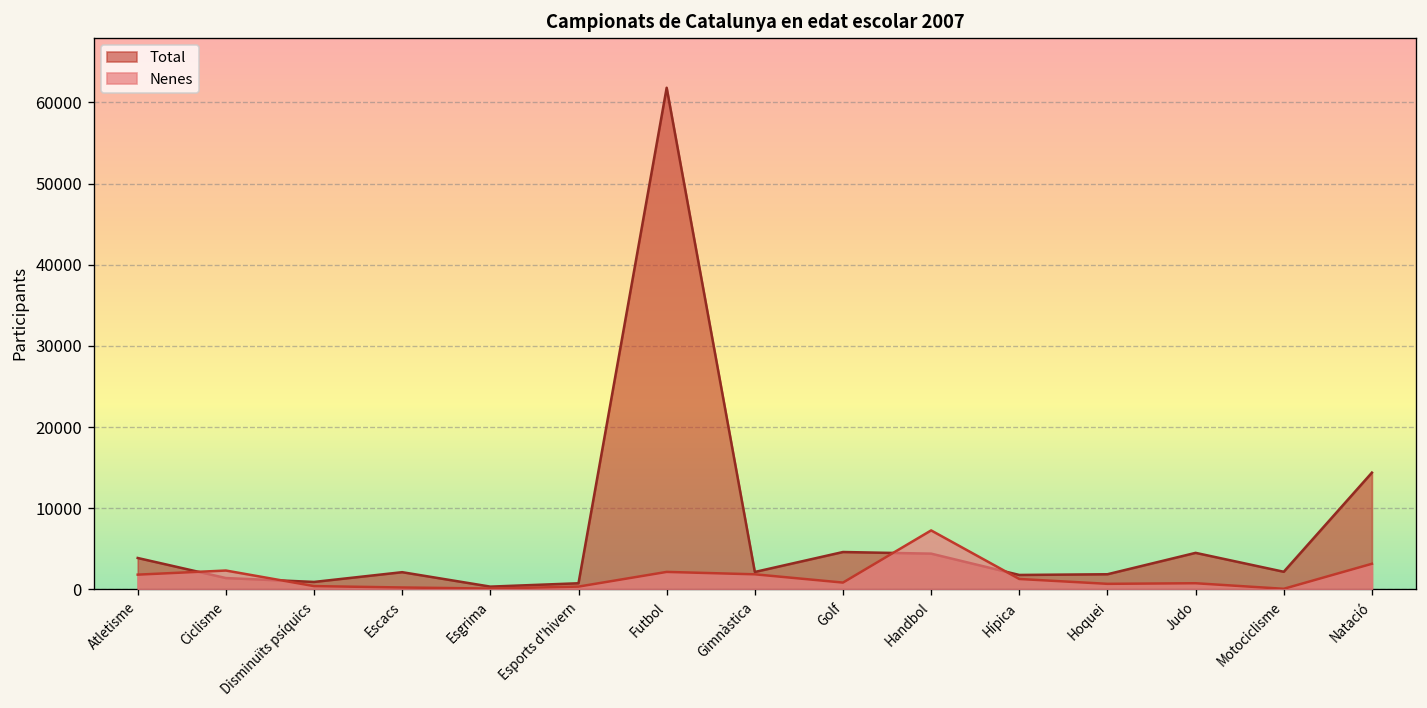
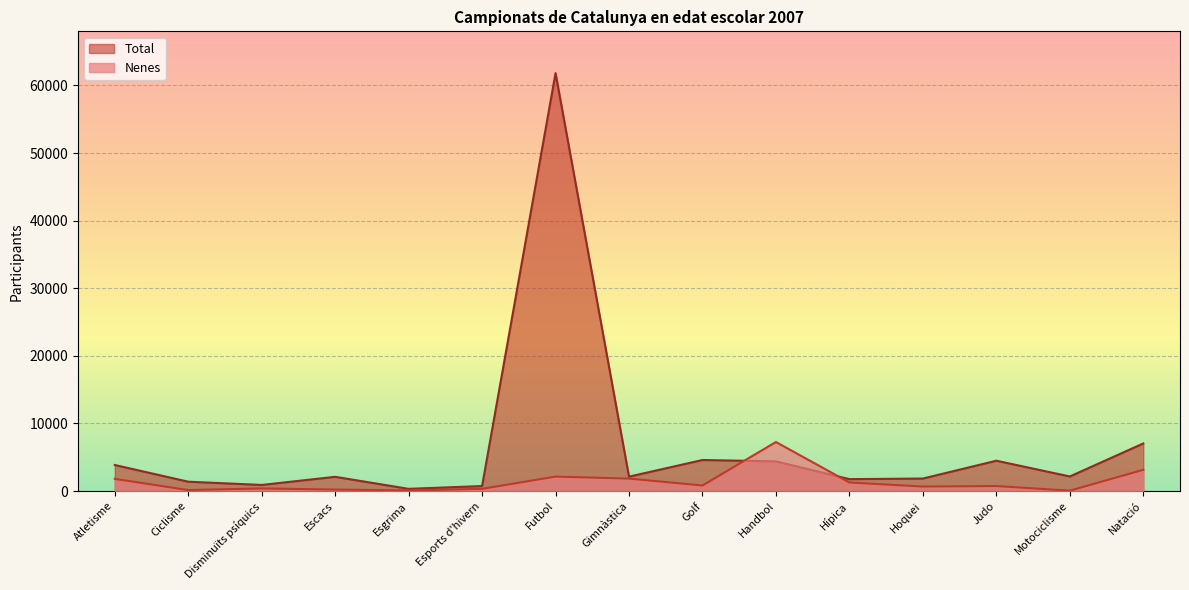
Nenes, Ciclisme: 2000 -> 0
Total, Natació: 14000 -> 7000
